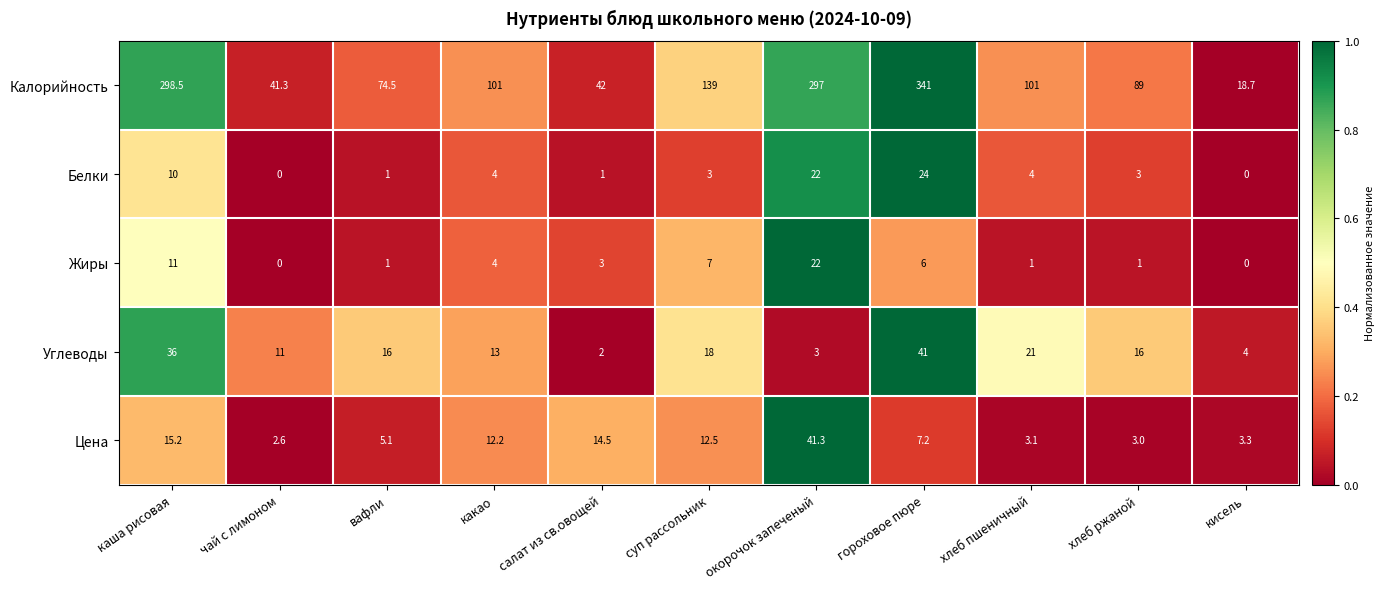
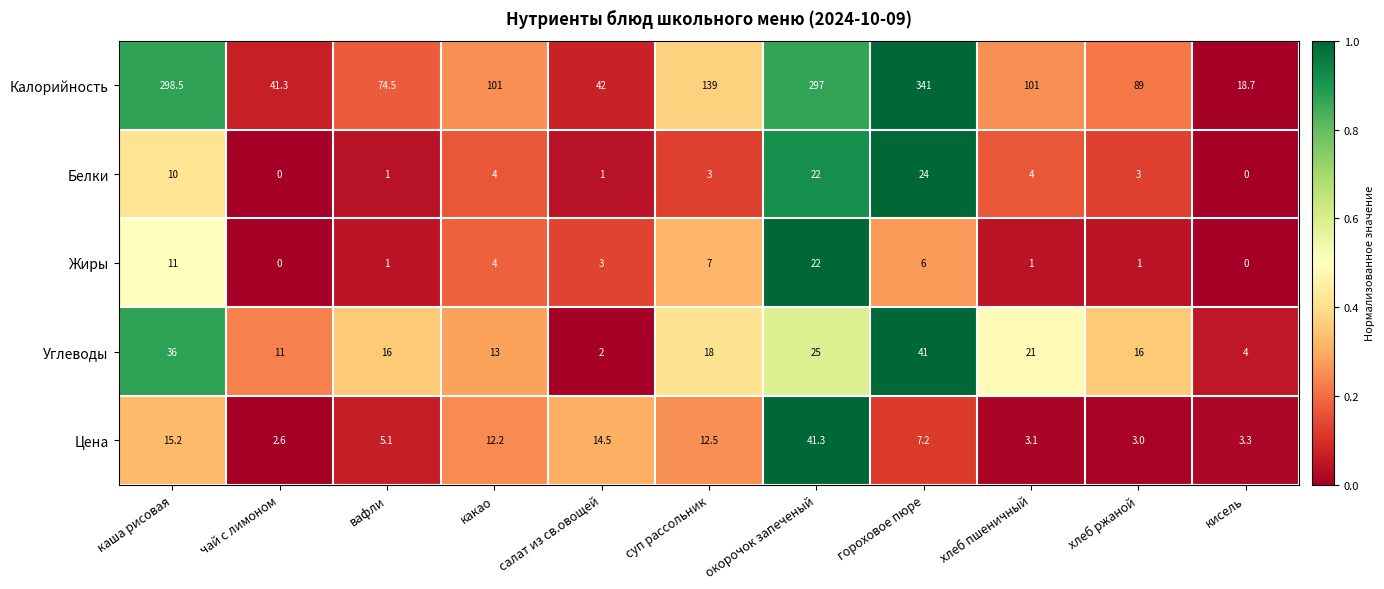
Углеводы, окорочок запеченый: 3 -> 25
